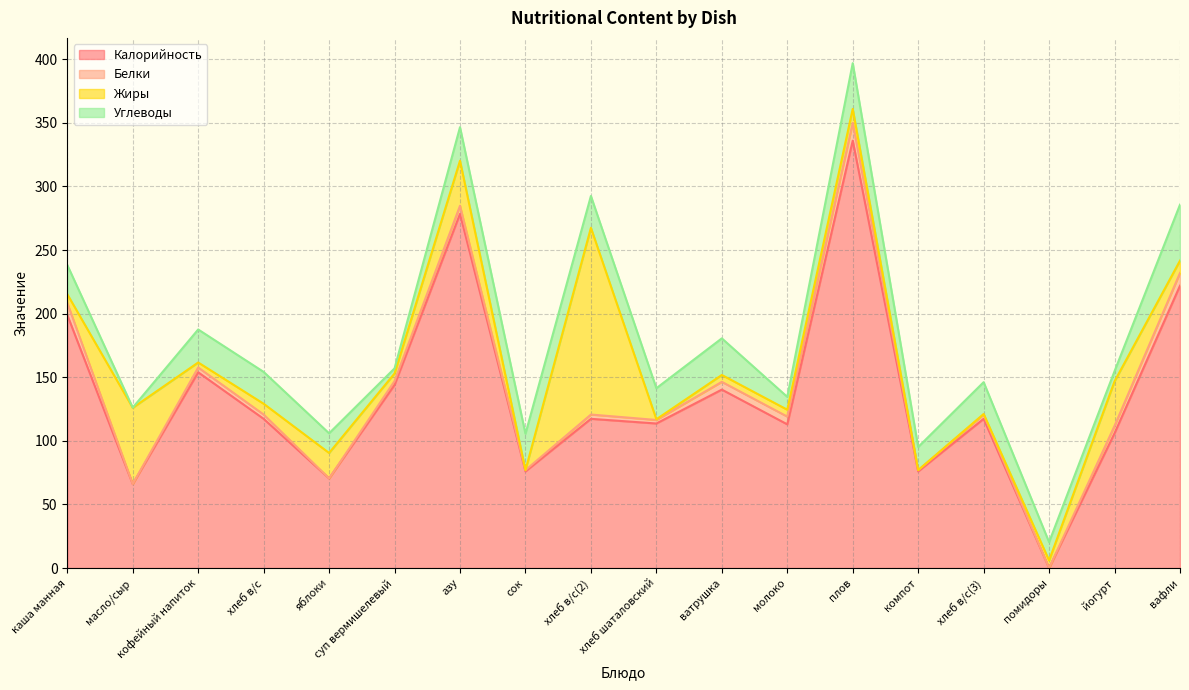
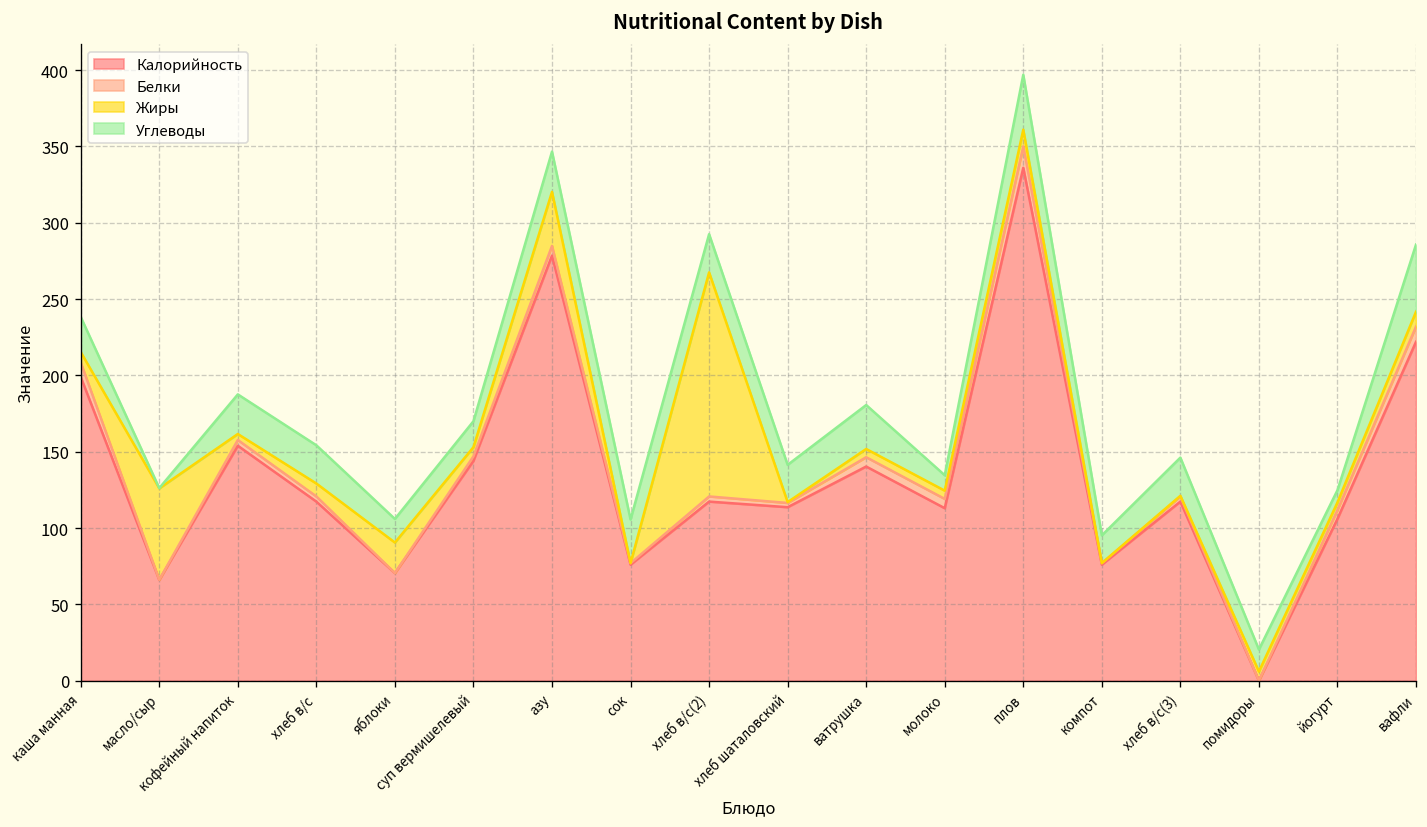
Углеводы, суп вермишелевый: 4 -> 17
Жиры, йогурт: 35 -> 5
